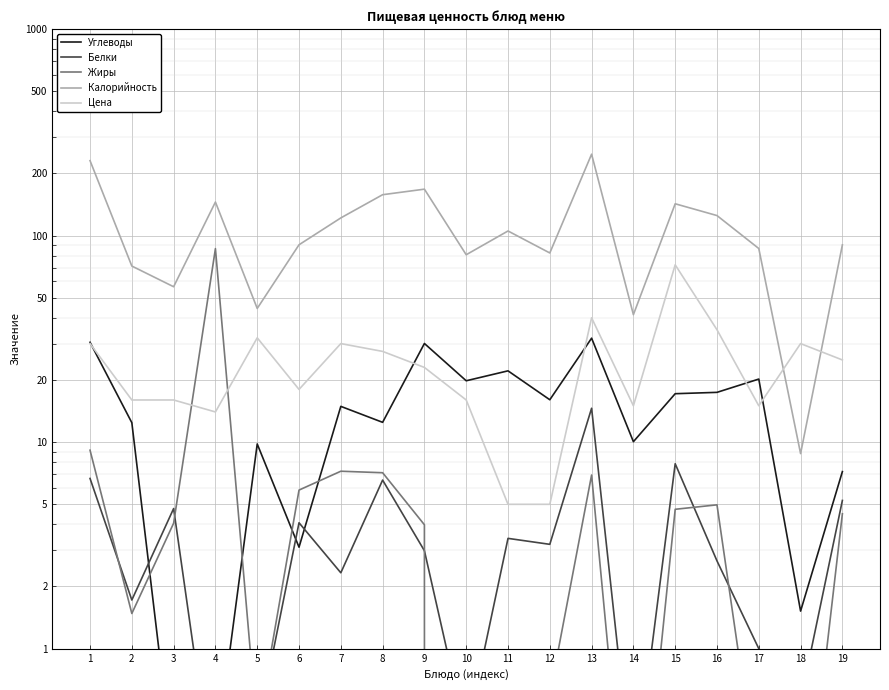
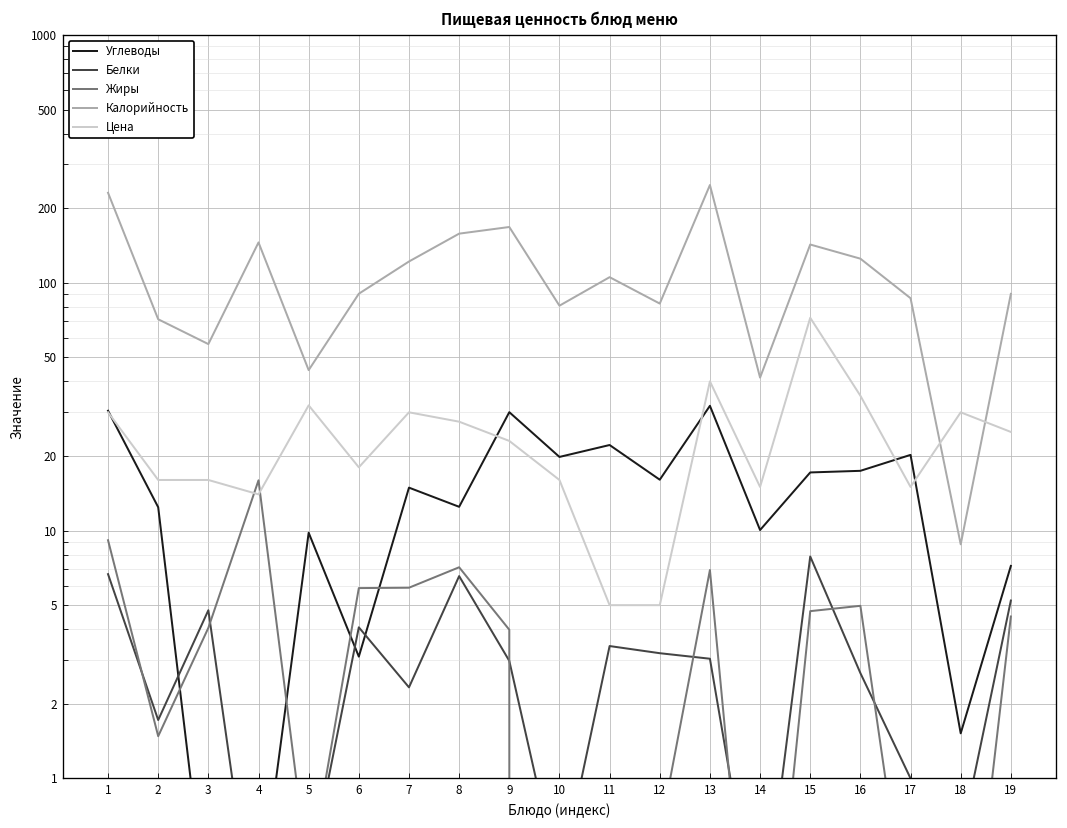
Жиры, 4: 87 -> 16
Жиры, 7: 7.2 -> 5.9
Белки, 13: 15 -> 3.0
